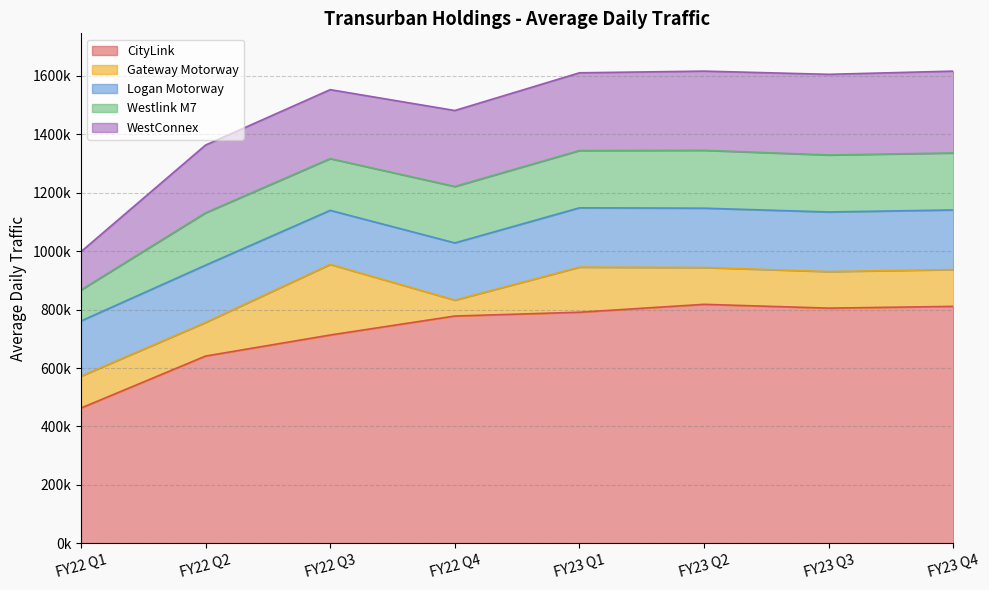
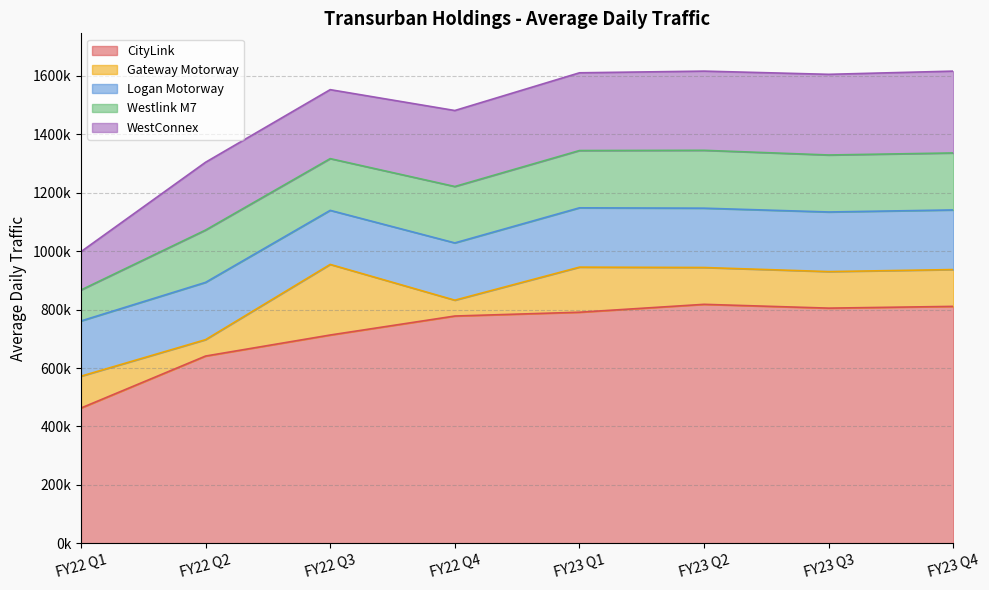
Gateway Motorway, FY22 Q2: 120000 -> 60000
